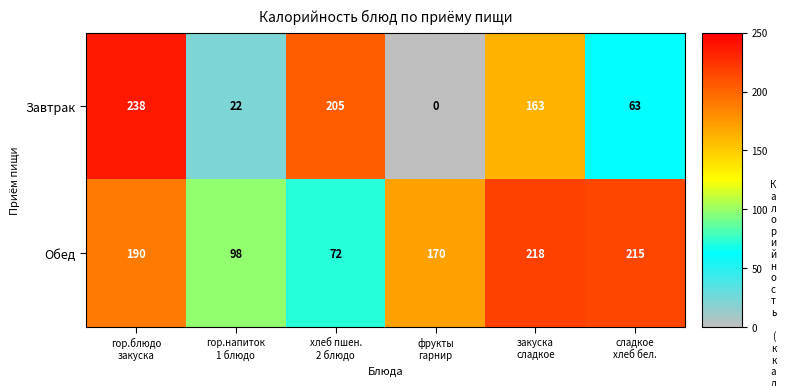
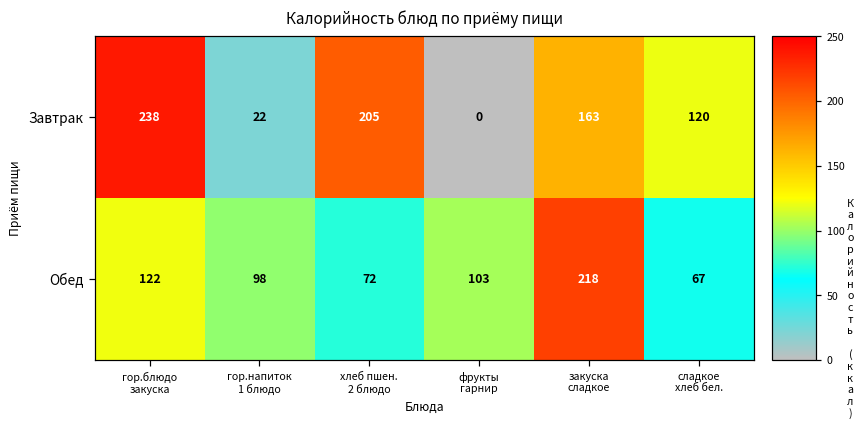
Завтрак, сладкое хлеб бел.: 63 -> 120
Обед, гор.блюдо закуска: 190 -> 122
Обед, фрукты гарнир: 170 -> 103
Обед, сладкое хлеб бел.: 215 -> 67
